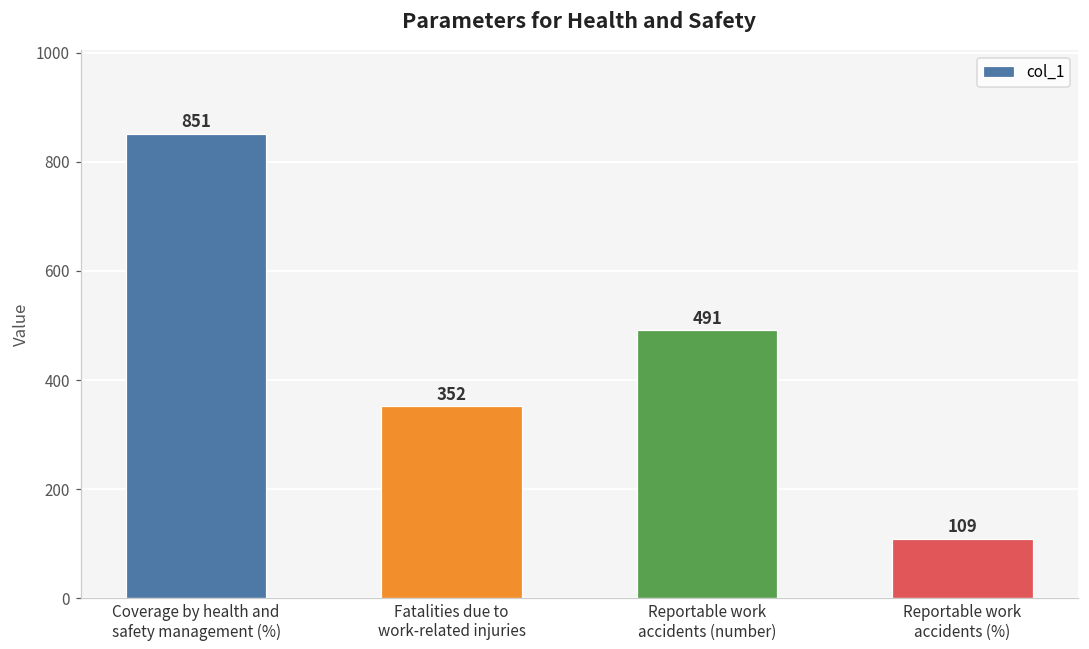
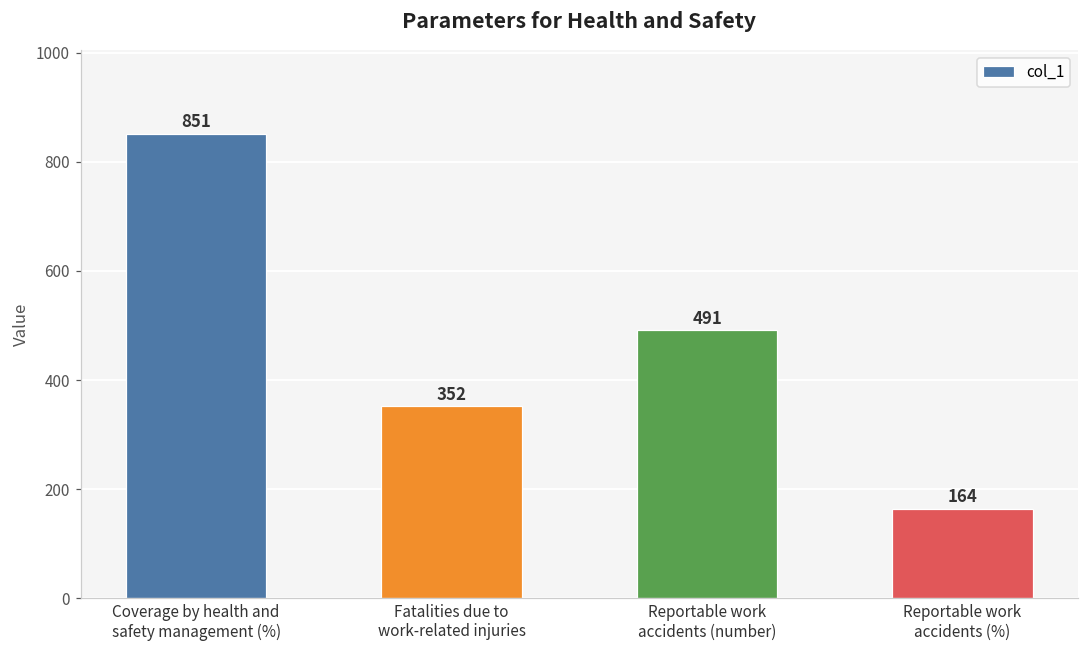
Reportable work accidents (%): 109 -> 164
